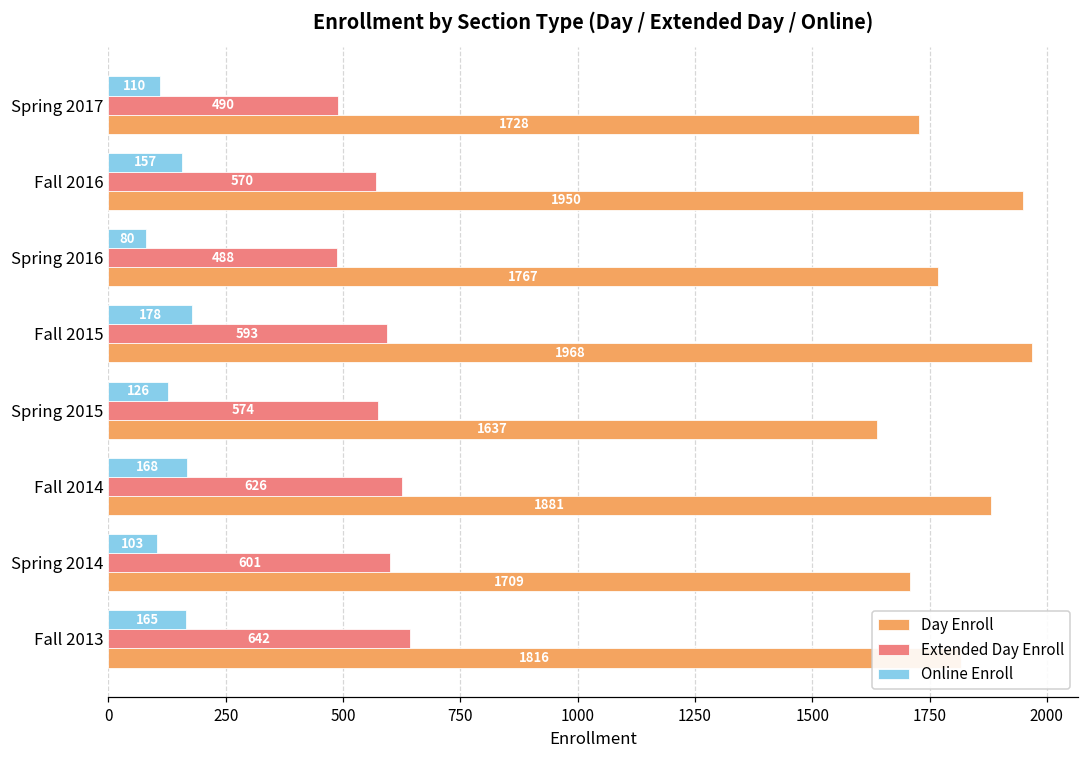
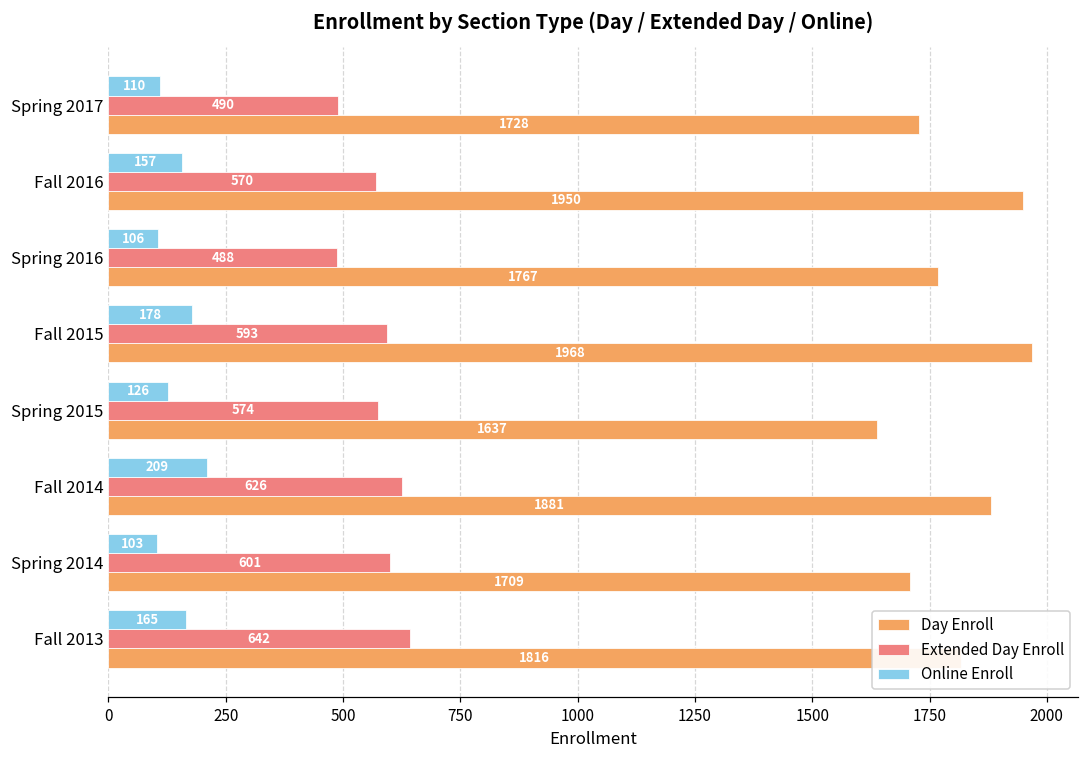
Online Enroll, Spring 2016: 80 -> 106
Online Enroll, Fall 2014: 168 -> 209
